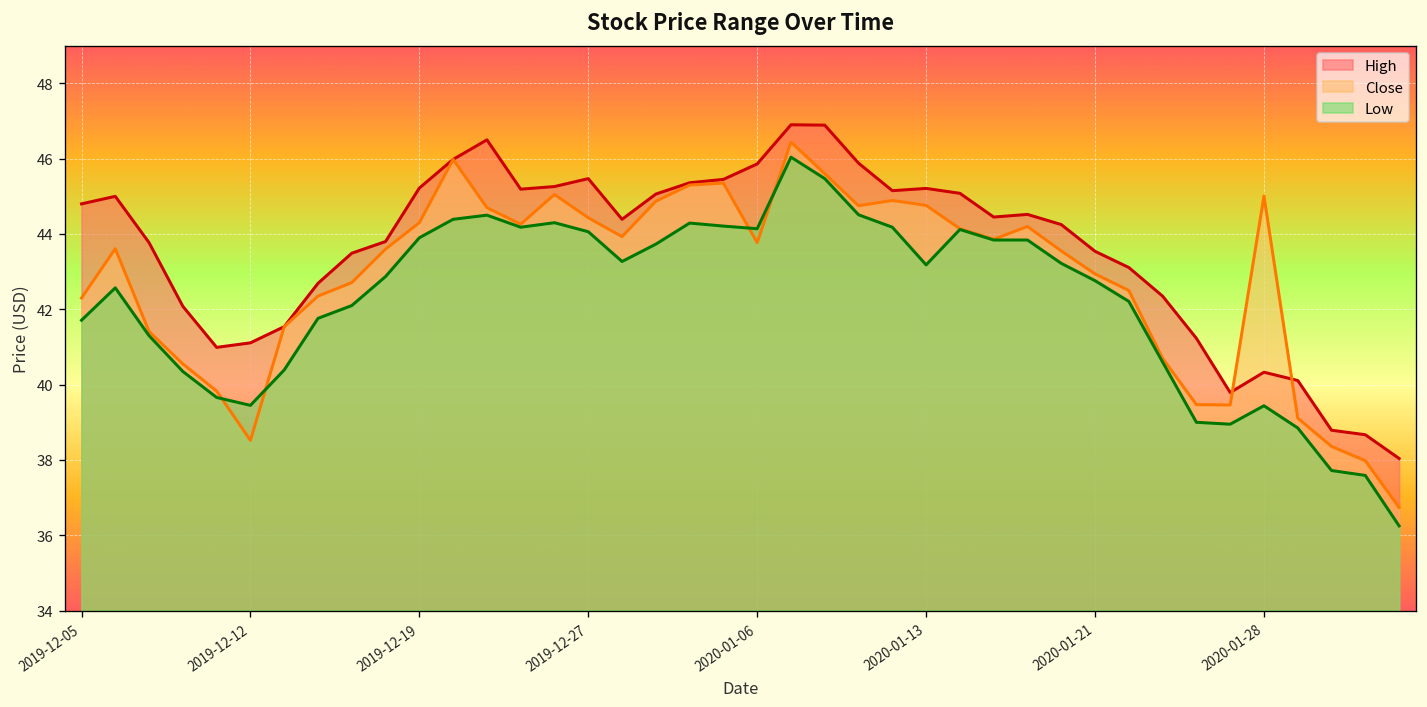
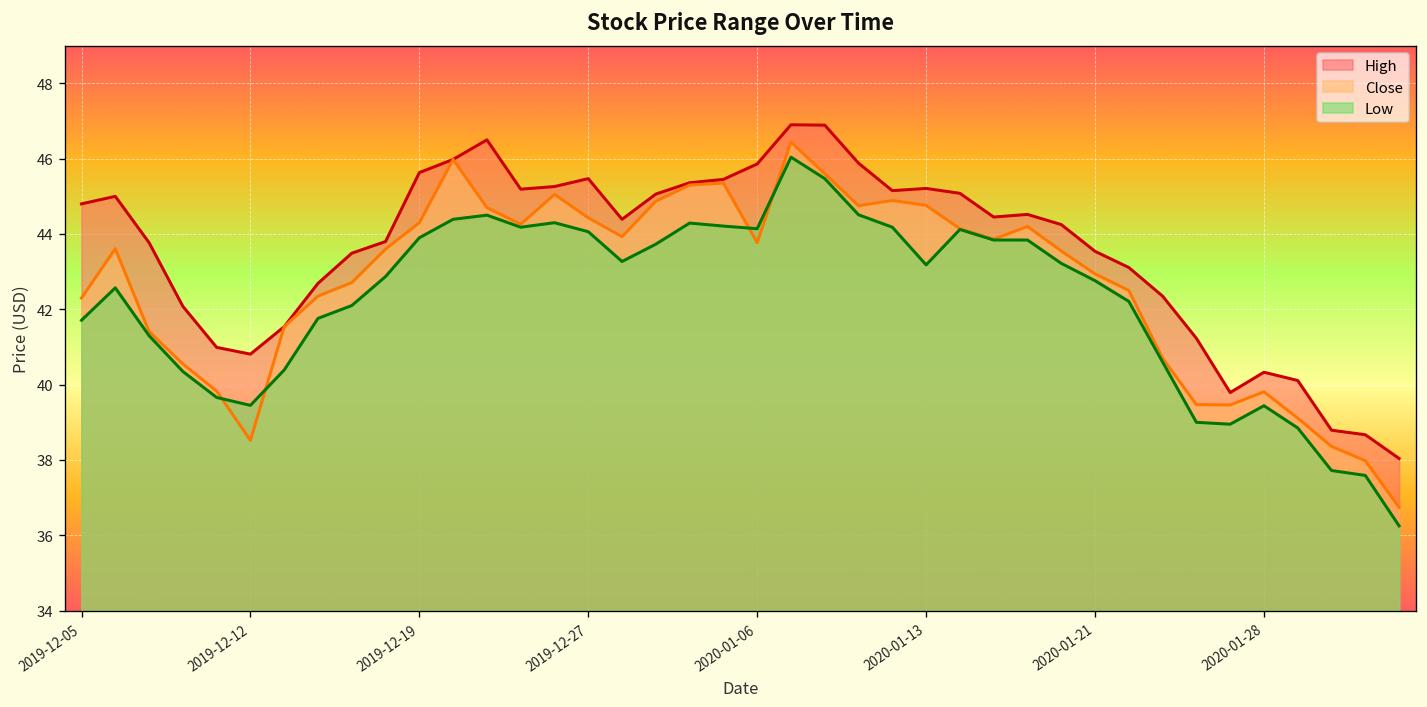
High, 2019-12-12: 41.1 -> 40.8
High, 2019-12-19: 45.2 -> 45.6
Close, 2020-01-28: 45.0 -> 39.8
